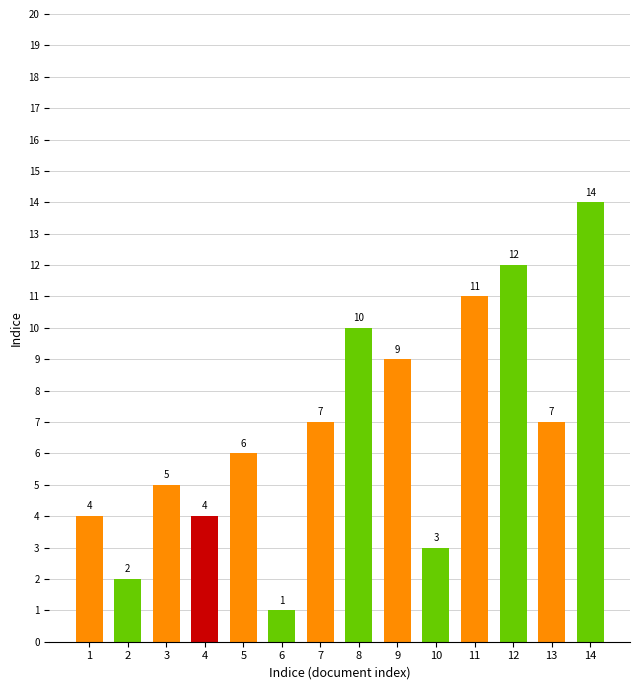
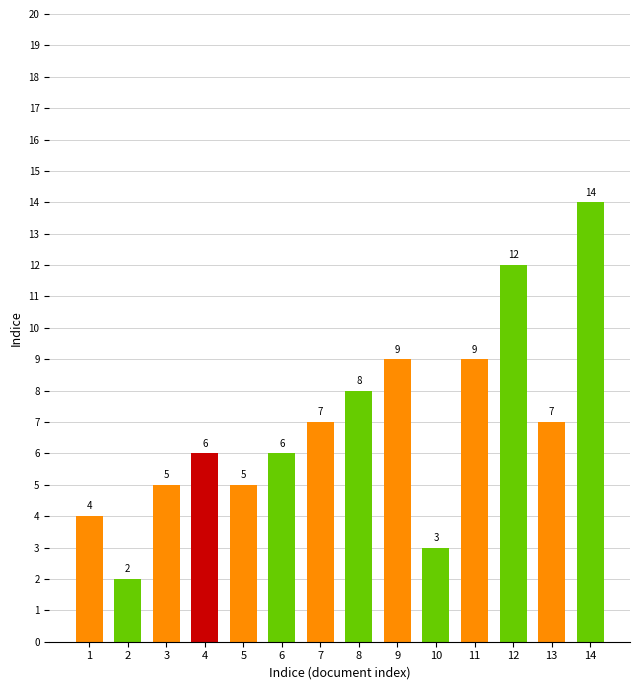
4: 4 -> 6
5: 6 -> 5
6: 1 -> 6
8: 10 -> 8
11: 11 -> 9
